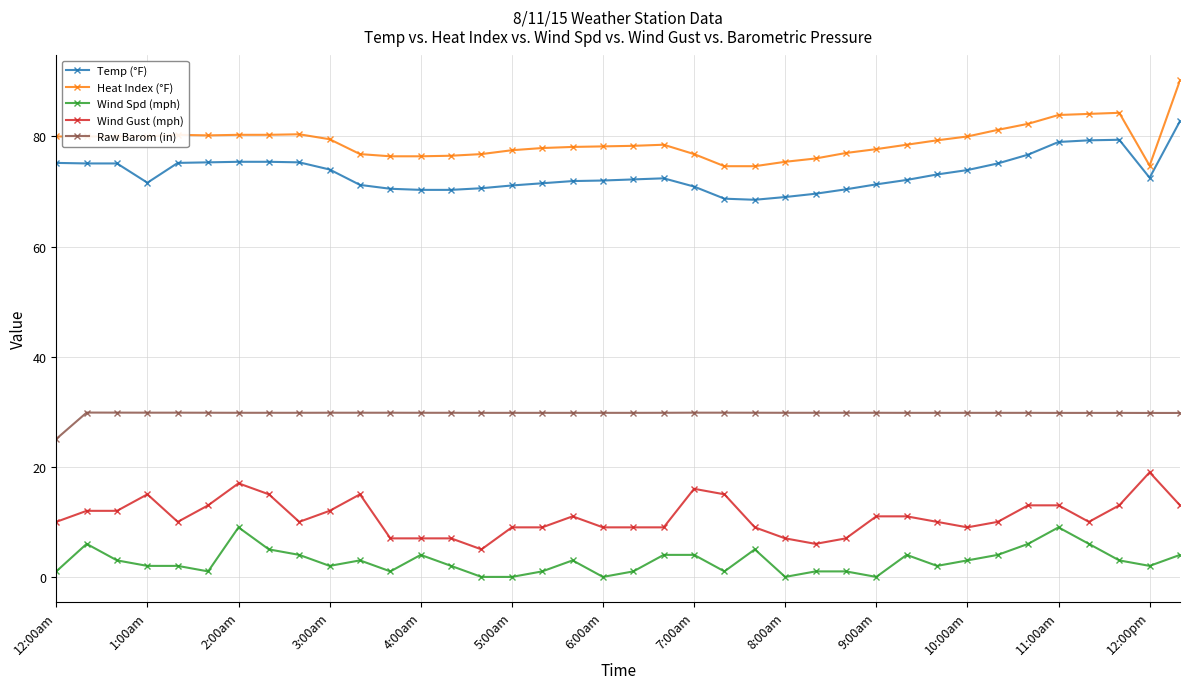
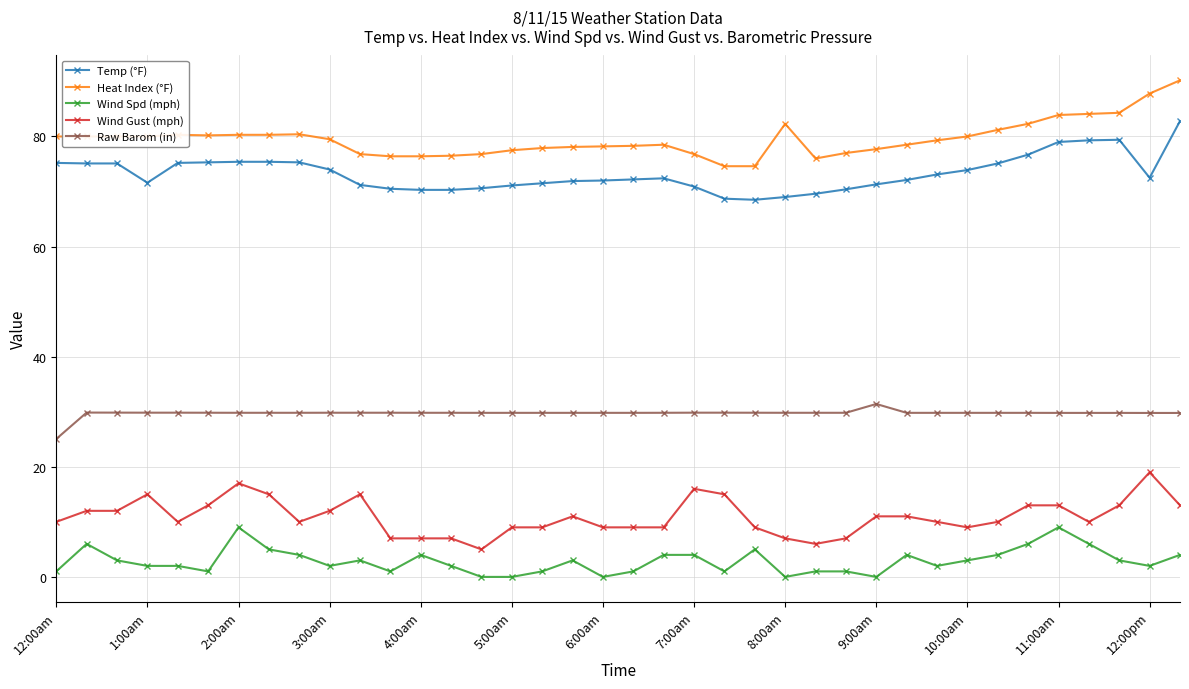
Heat Index (°F), 8:00am: 75 -> 82
Raw Barom (in), 9:00am: 30 -> 31
Heat Index (°F), 12:00pm: 75 -> 88
